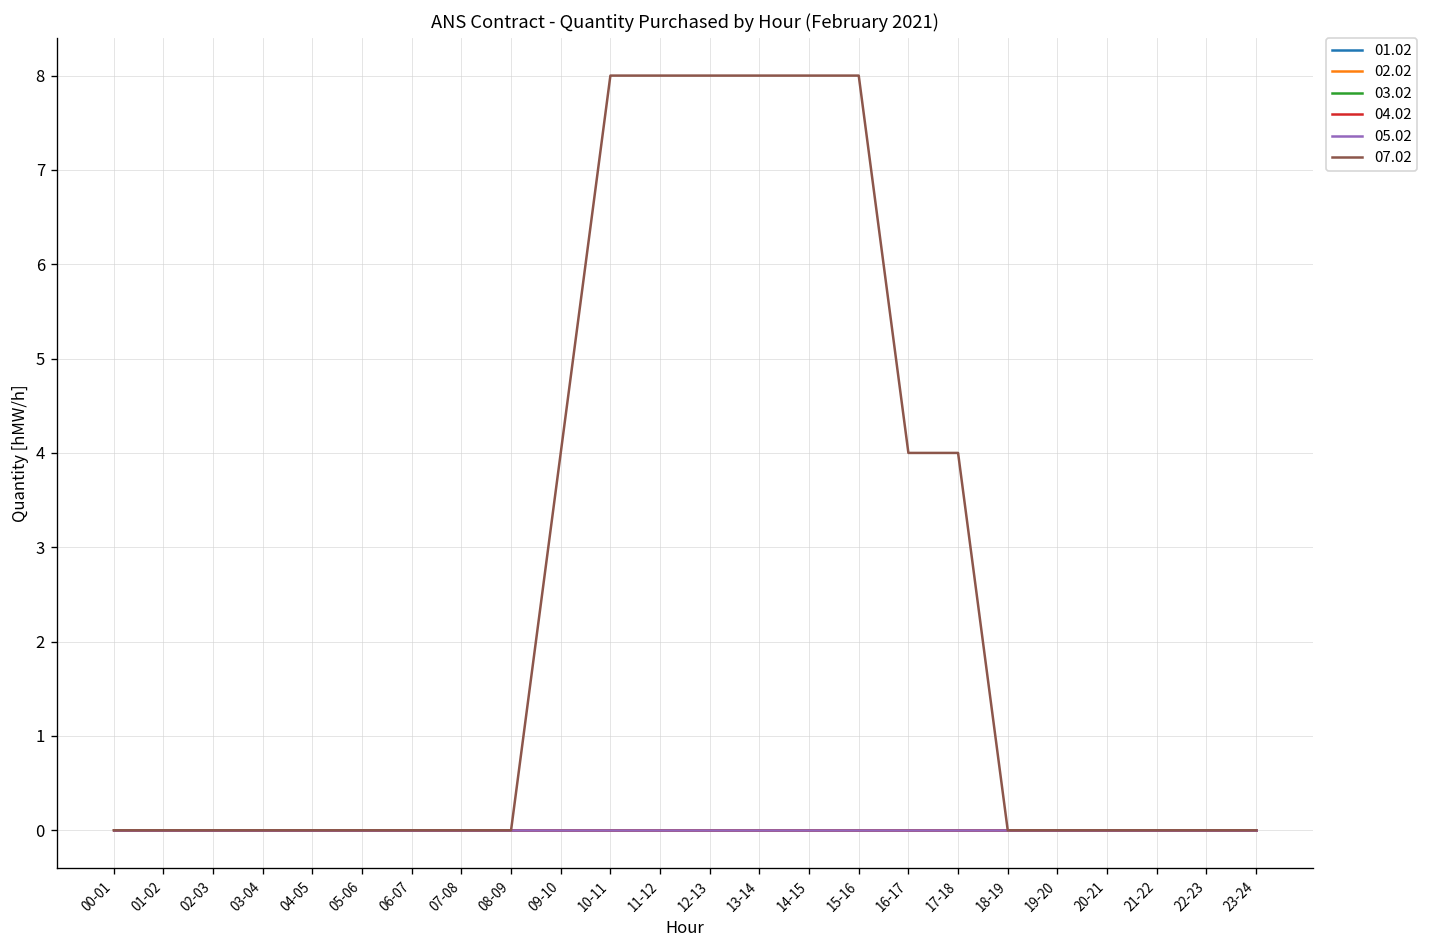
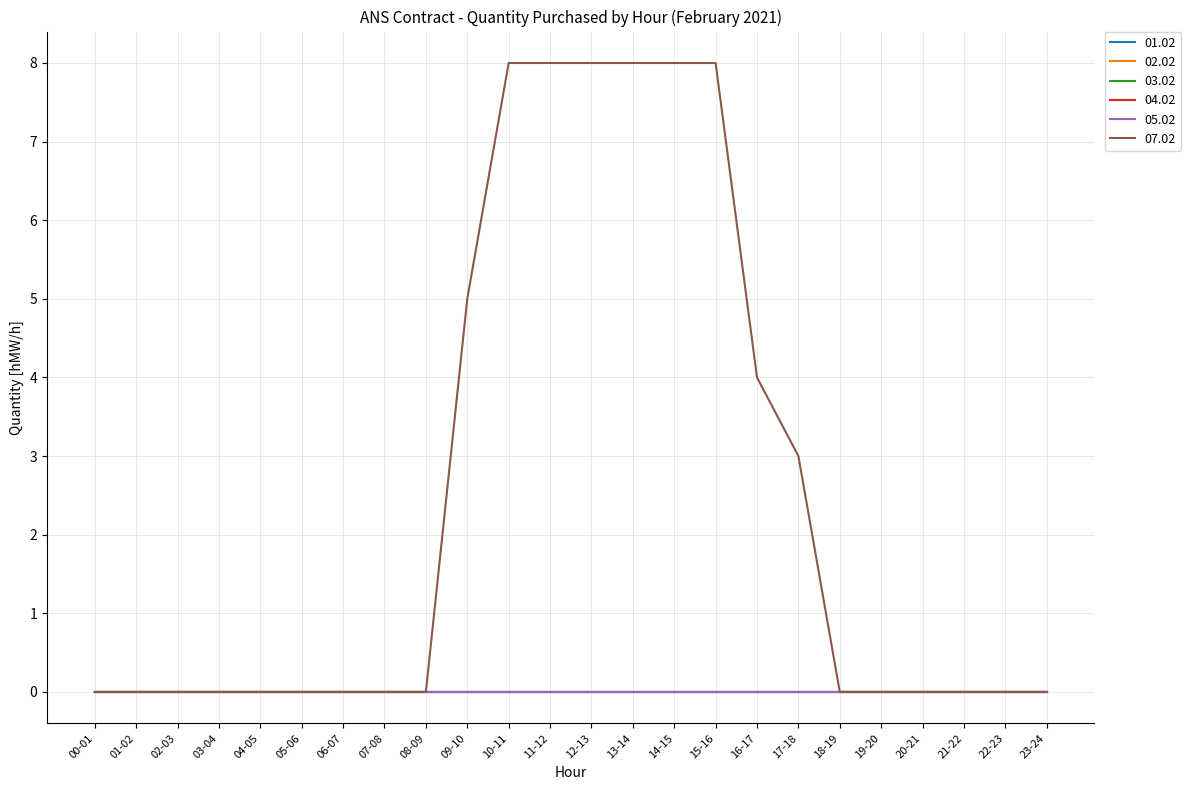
07.02, 09-10: 4 -> 5
07.02, 17-18: 4 -> 3
